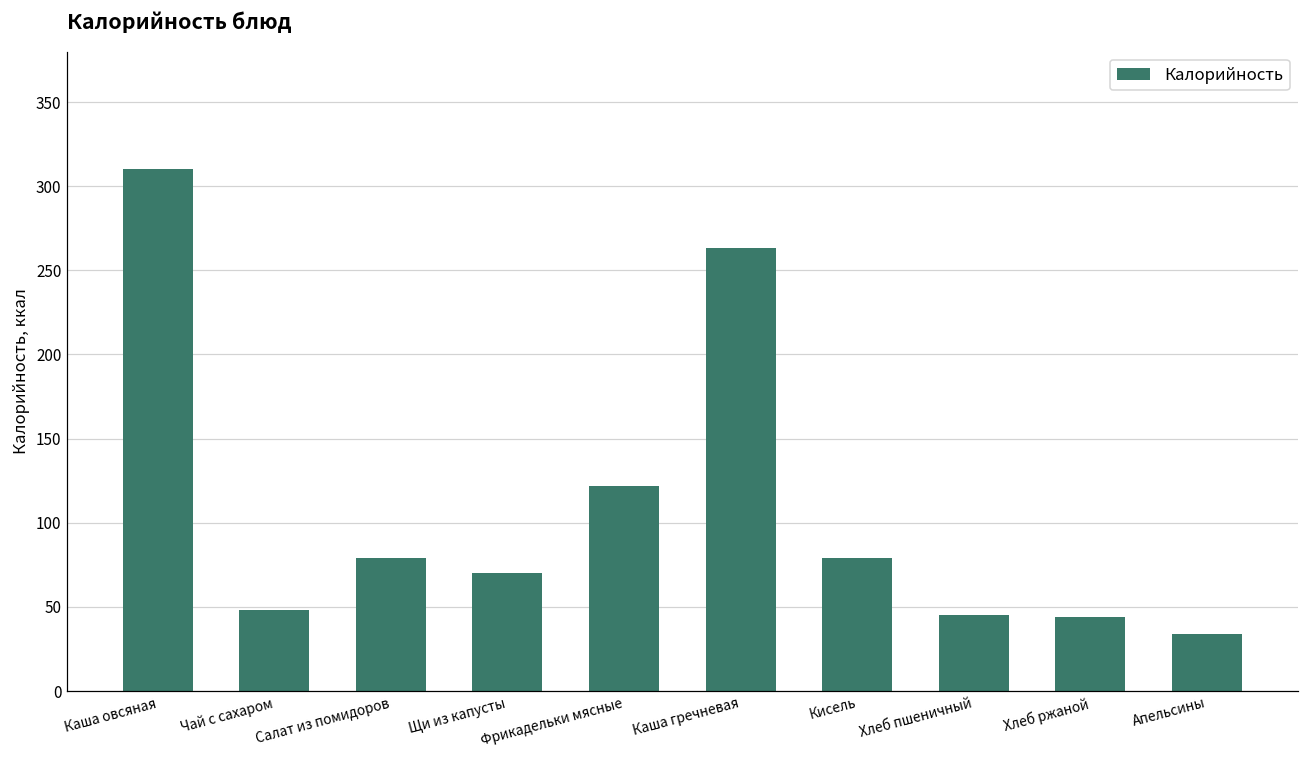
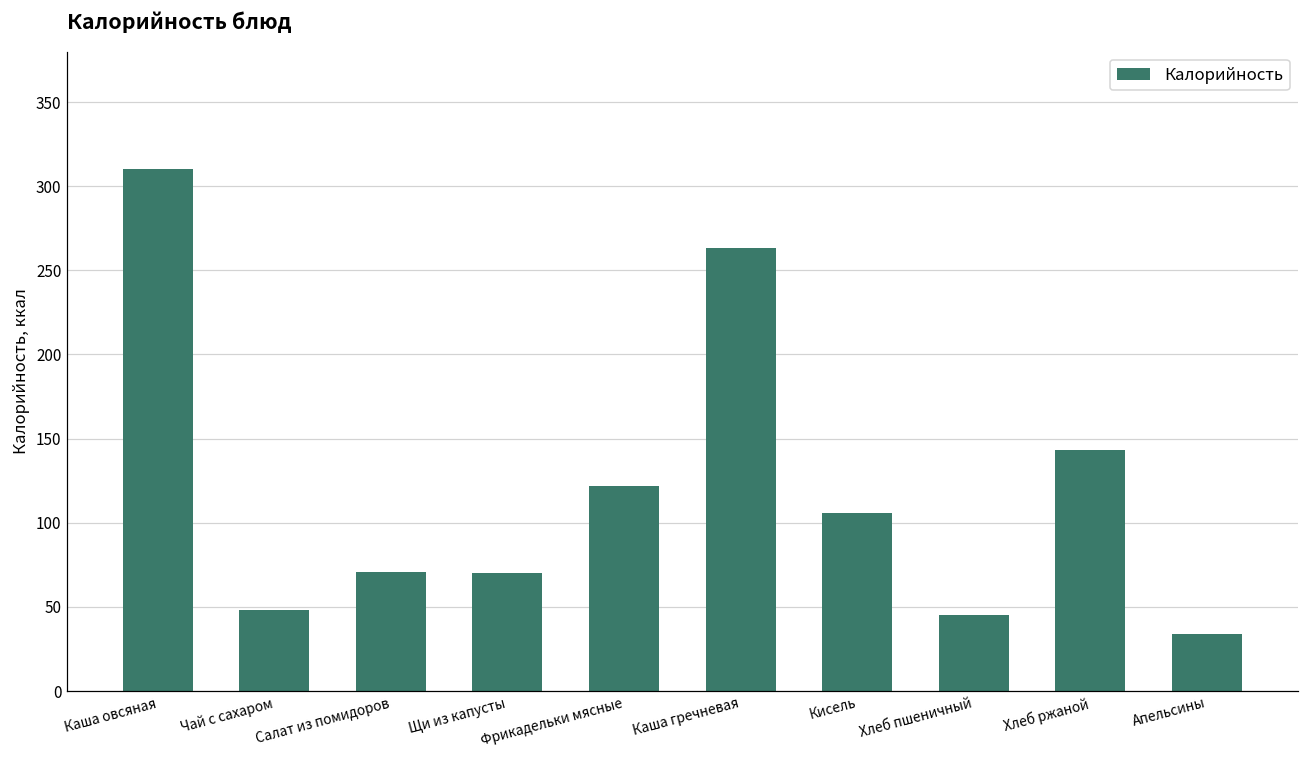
Салат из помидоров: 79 -> 71
Кисель: 79 -> 106
Хлеб ржаной: 44 -> 143
